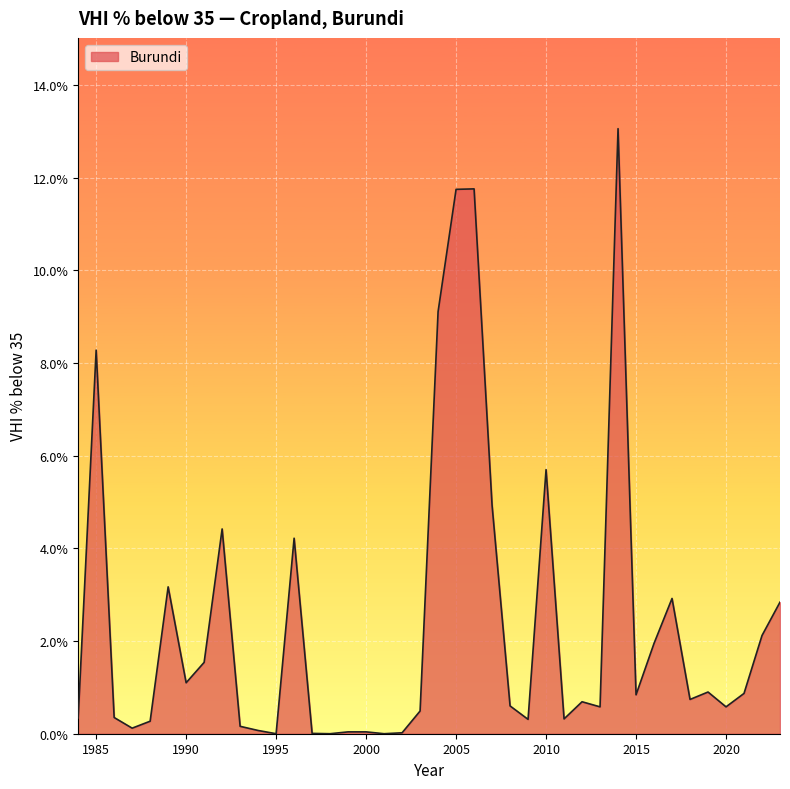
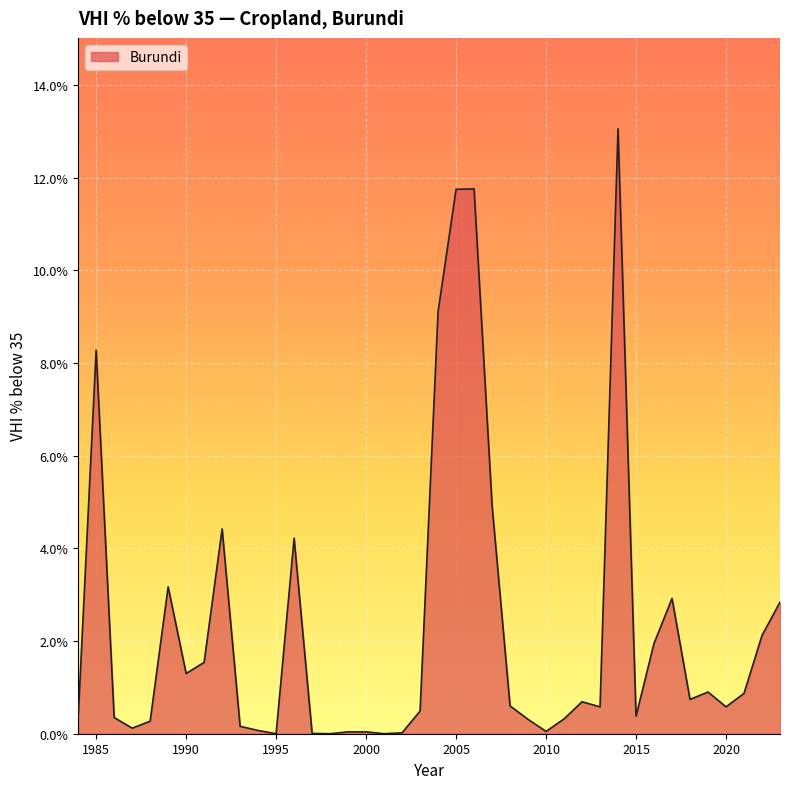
1990: 1.1% -> 1.3%
2010: 5.7% -> 0.1%
2015: 0.8% -> 0.4%
